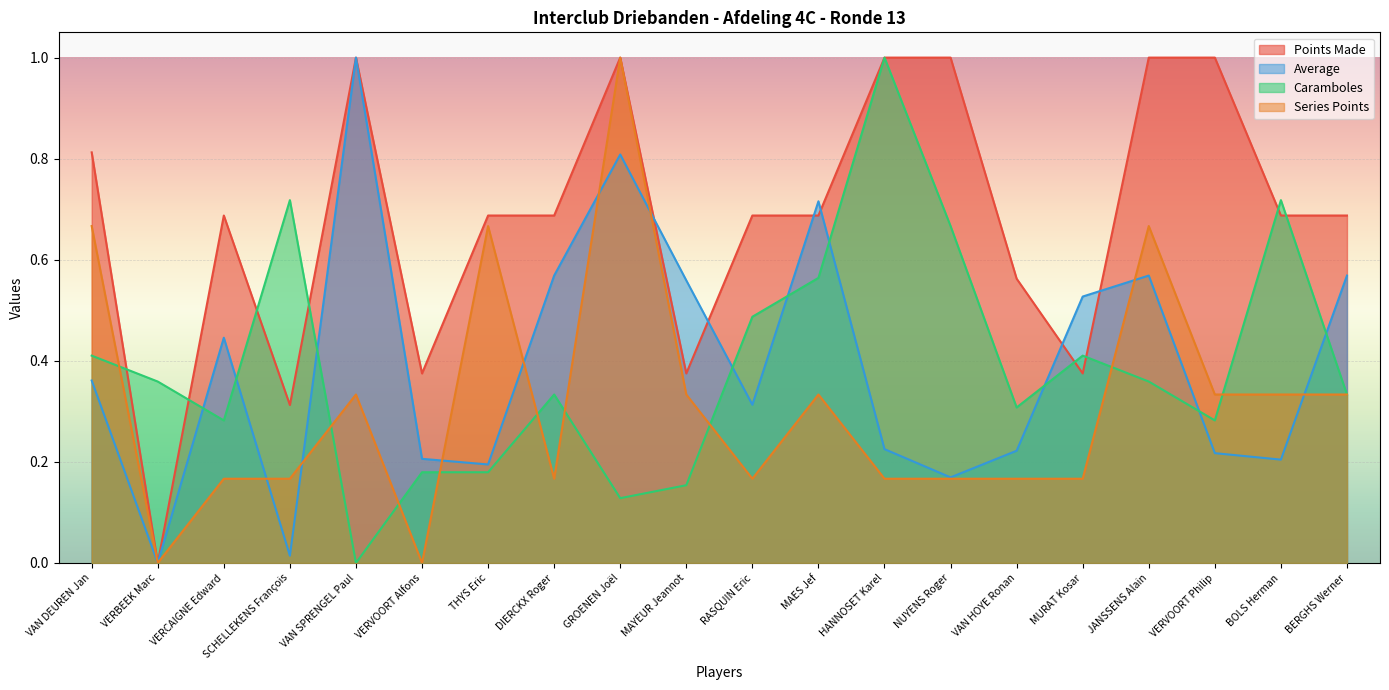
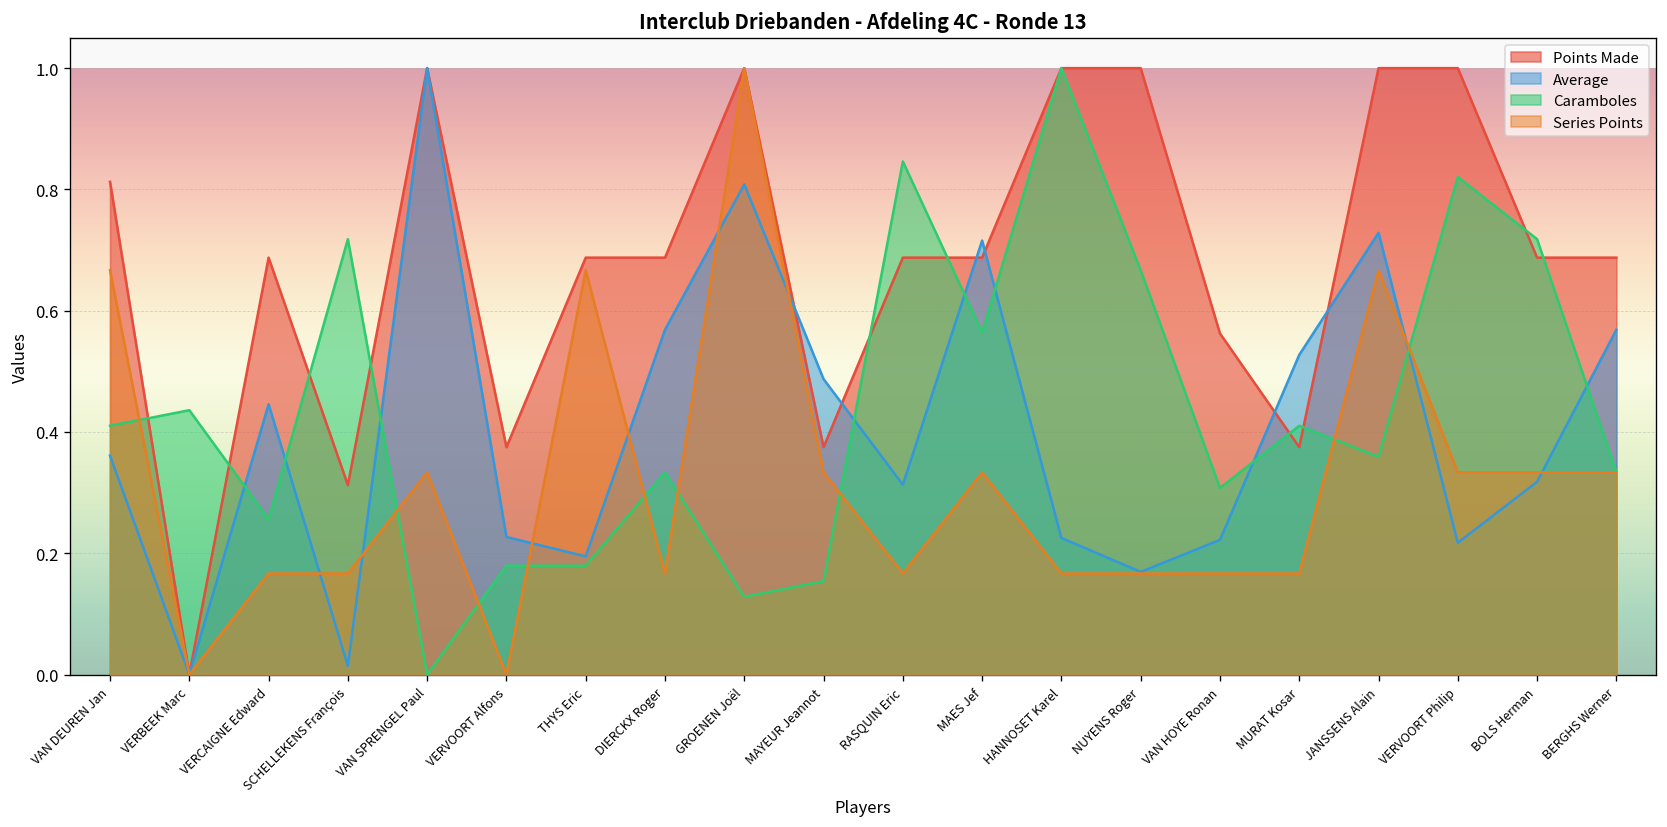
Caramboles, VERBEEK Marc: 0.36 -> 0.44
Caramboles, VERCAIGNE Edward: 0.28 -> 0.26
Average, VERVOORT Alfons: 0.21 -> 0.23
Average, MAYEUR Jeannot: 0.56 -> 0.49
Caramboles, RASQUIN Eric: 0.49 -> 0.85
Average, JANSSENS Alain: 0.57 -> 0.73
Caramboles, VERVOORT Philip: 0.28 -> 0.82
Average, BOLS Herman: 0.20 -> 0.32
